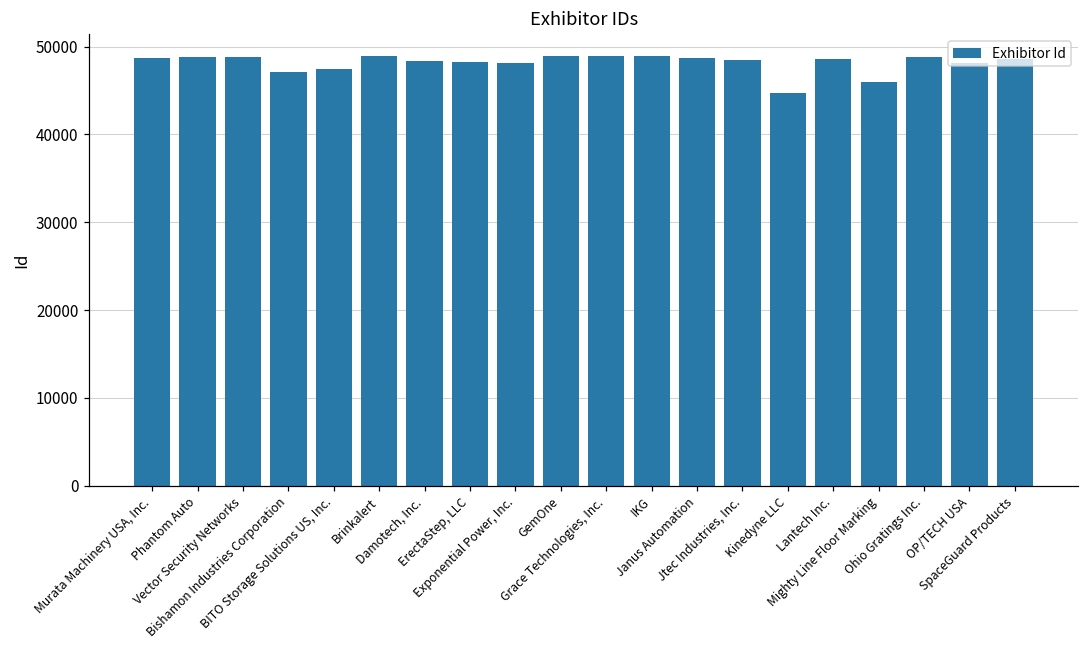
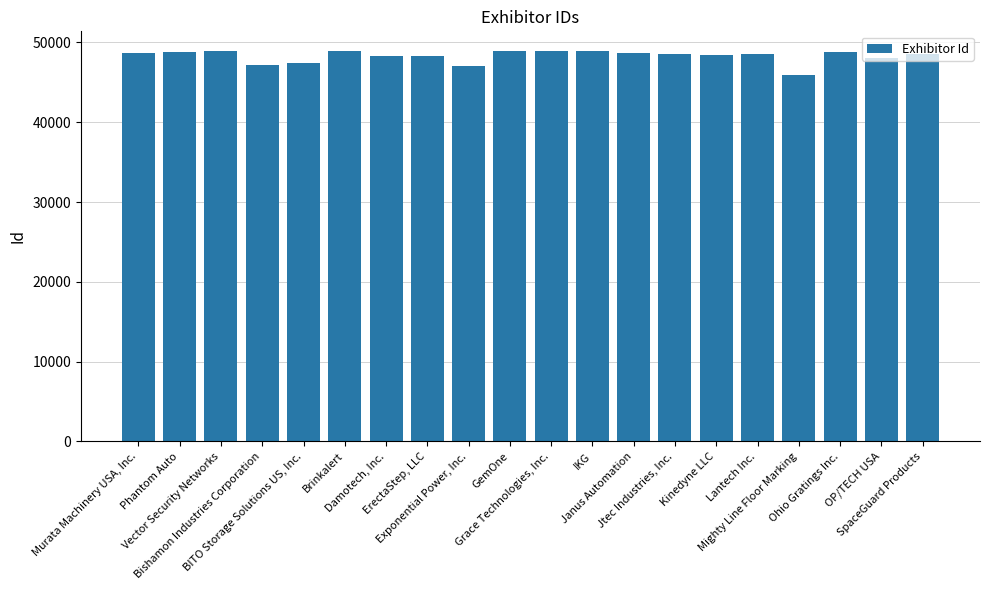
Exponential Power, Inc.: 48000 -> 47000
Kinedyne LLC: 45000 -> 48000
